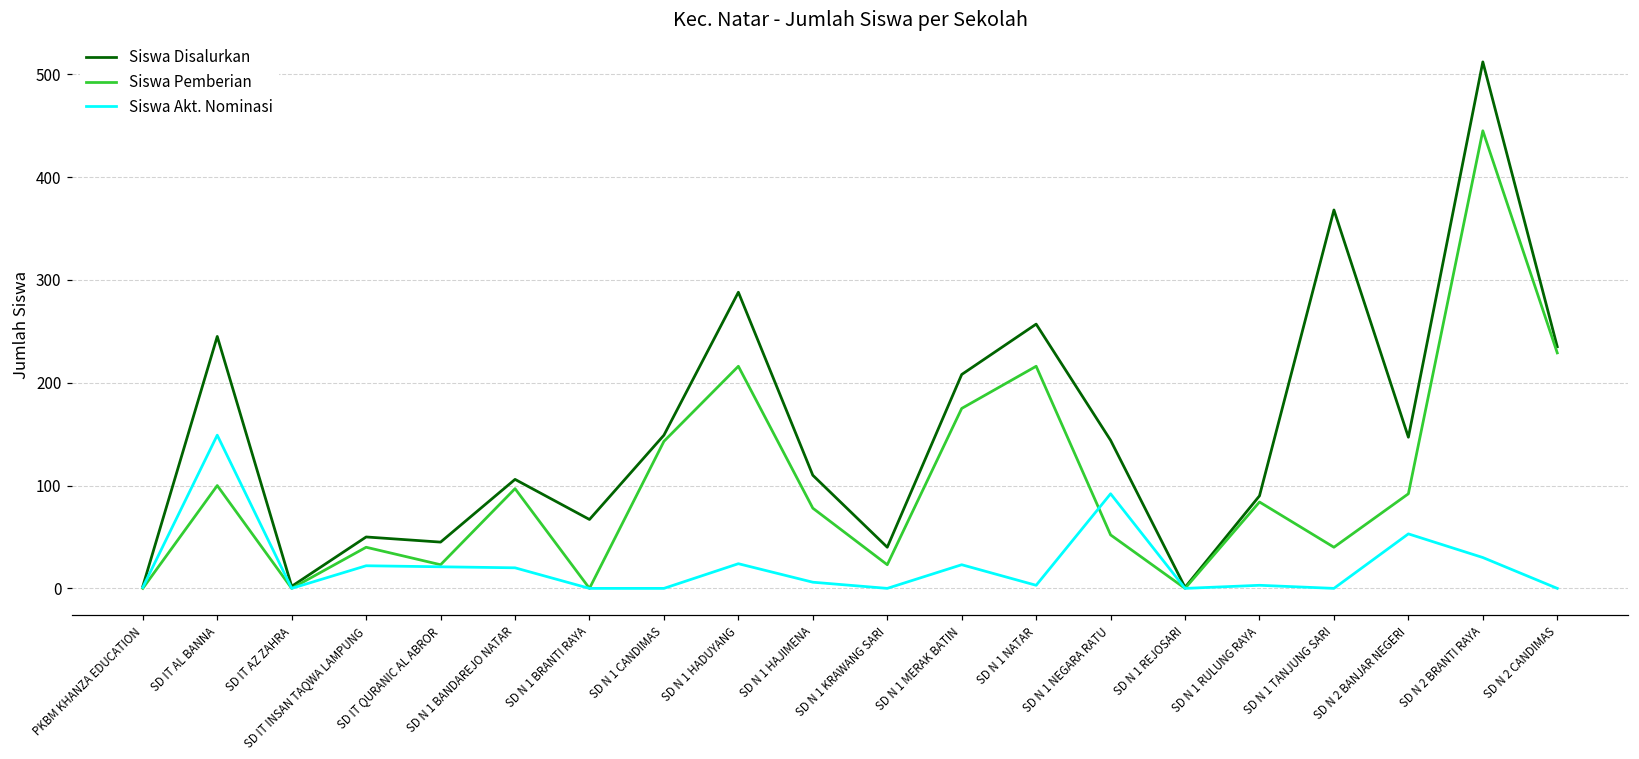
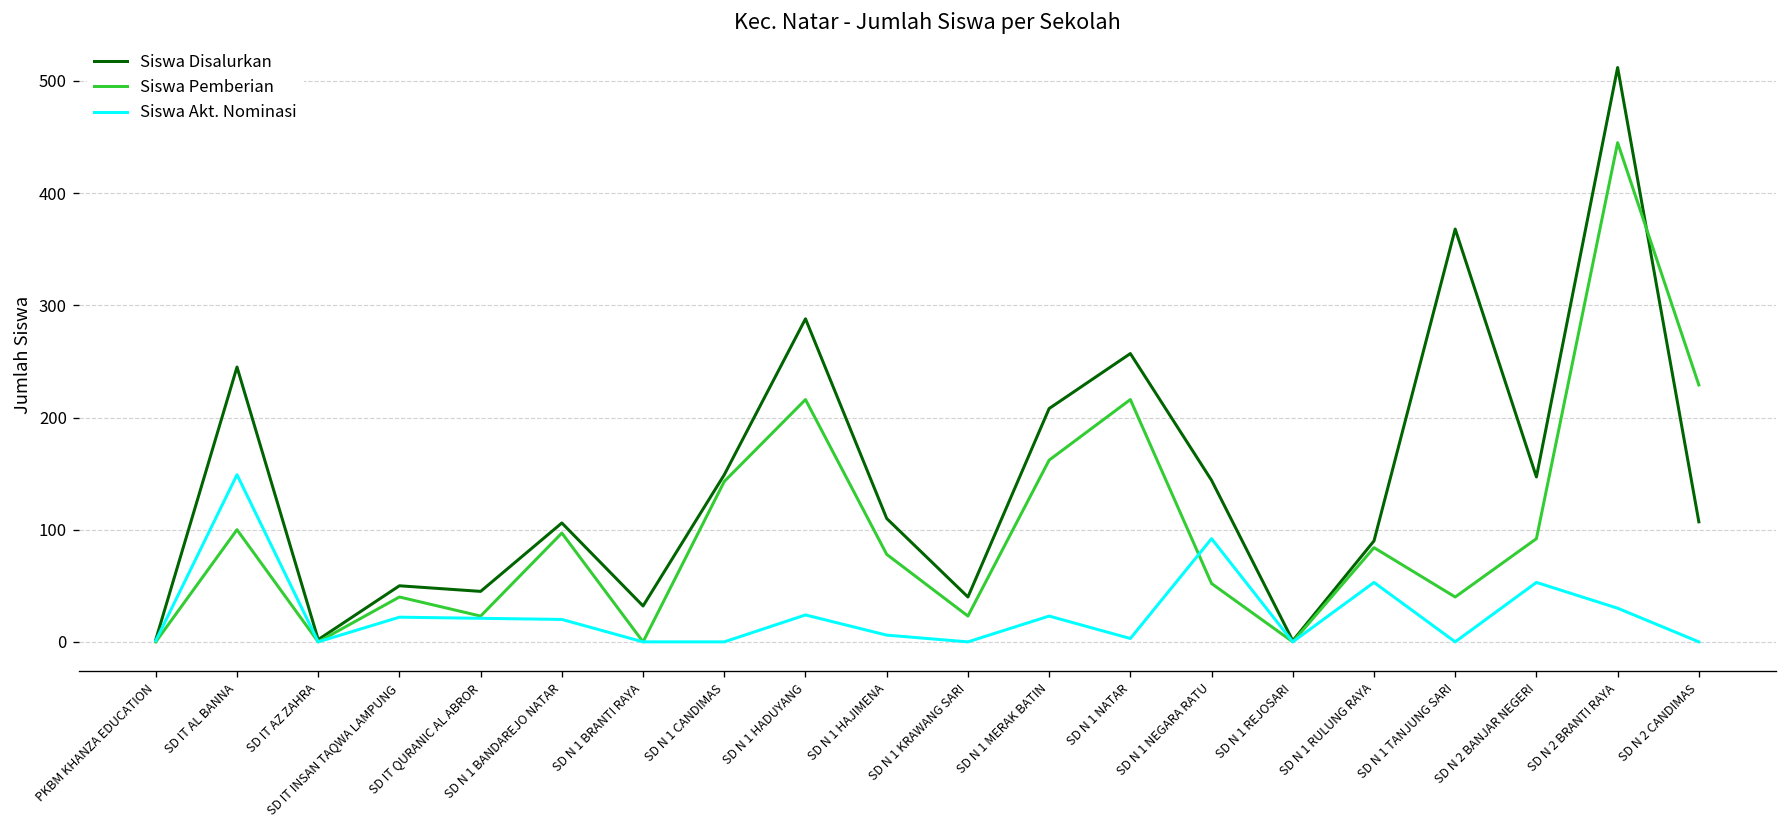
Siswa Disalurkan, SD N 1 BRANTI RAYA: 70 -> 30
Siswa Pemberian, SD N 1 MERAK BATIN: 180 -> 160
Siswa Akt. Nominasi, SD N 1 RULUNG RAYA: 0 -> 50
Siswa Disalurkan, SD N 2 CANDIMAS: 240 -> 110
